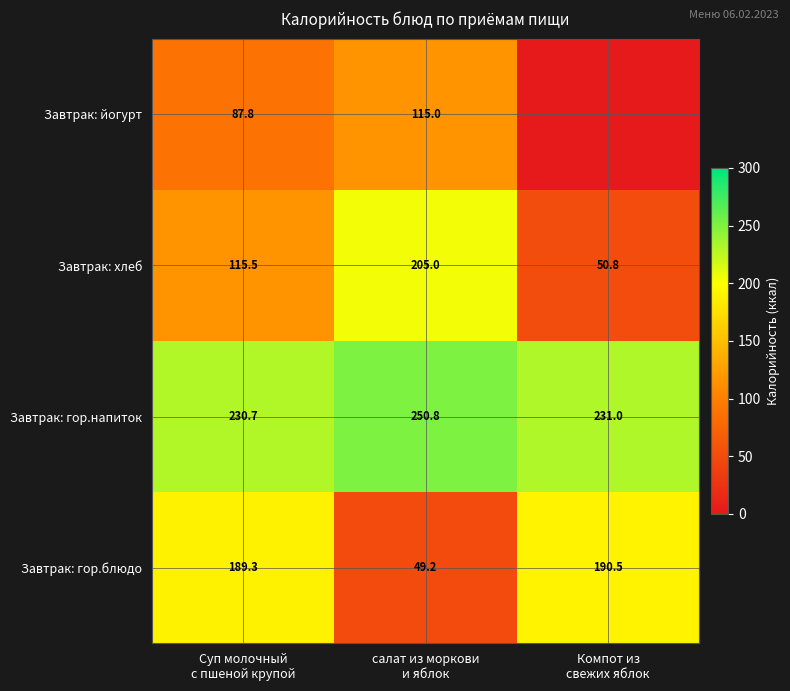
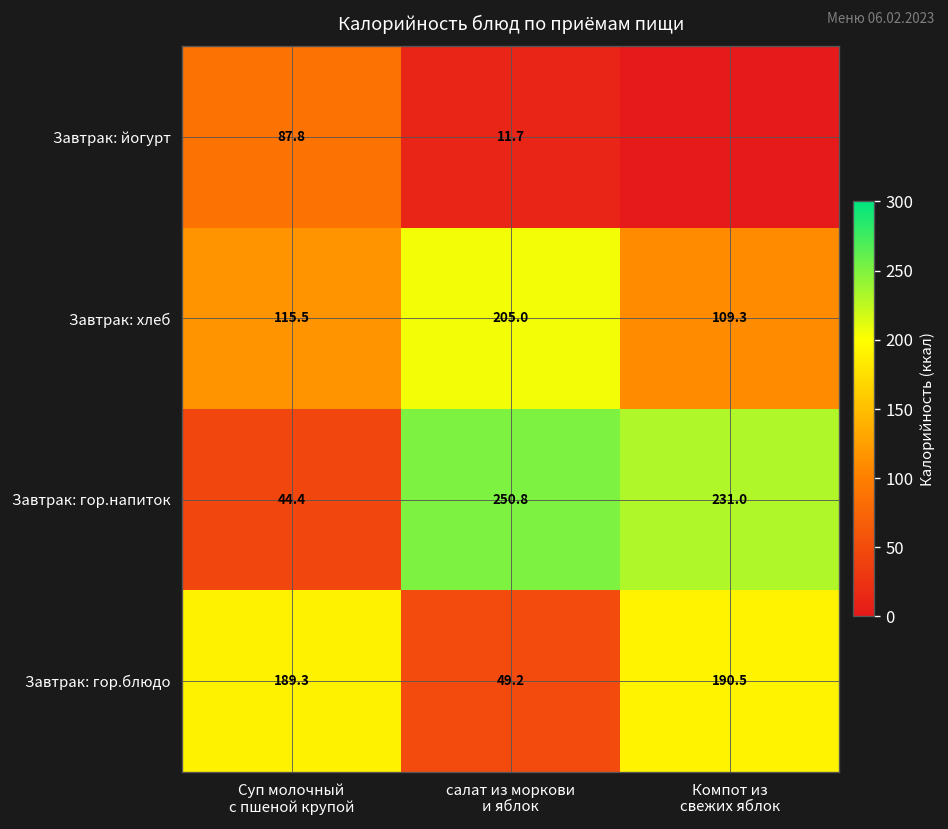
Завтрак: йогурт, салат из моркови и яблок: 115.0 -> 11.7
Завтрак: хлеб, Компот из свежих яблок: 50.8 -> 109.3
Завтрак: гор.напиток, Суп молочный с пшеной крупой: 230.7 -> 44.4
